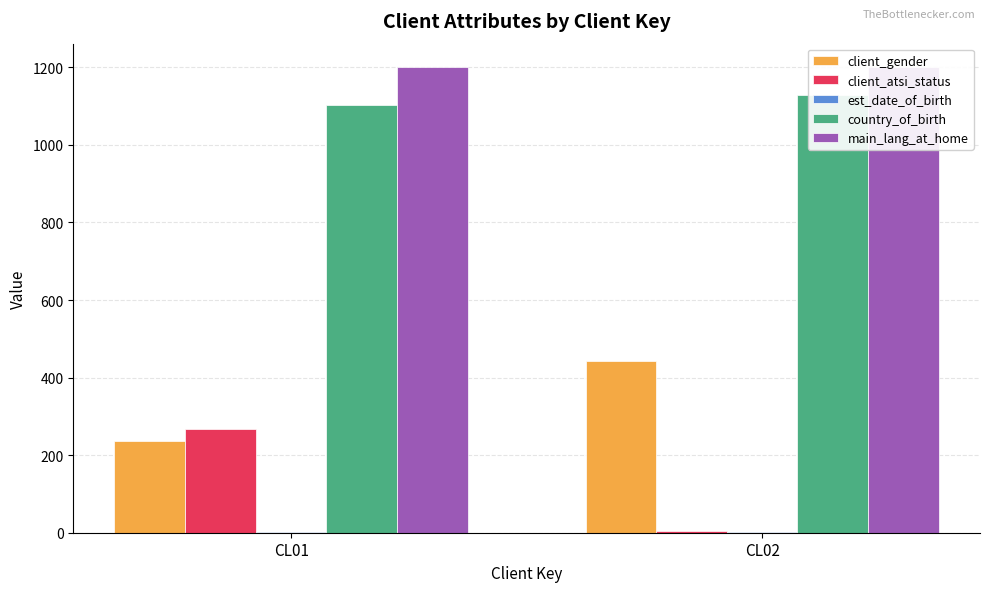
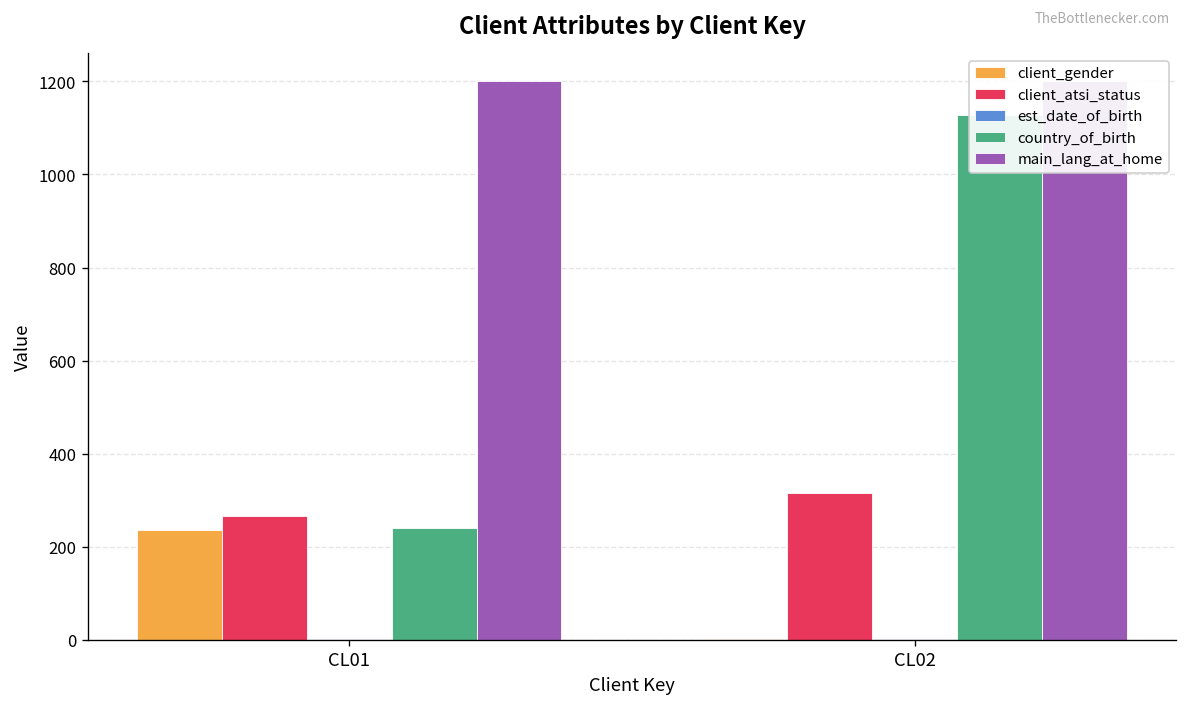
country_of_birth, CL01: 1100 -> 240
client_gender, CL02: 440 -> 0
client_atsi_status, CL02: 0 -> 320
